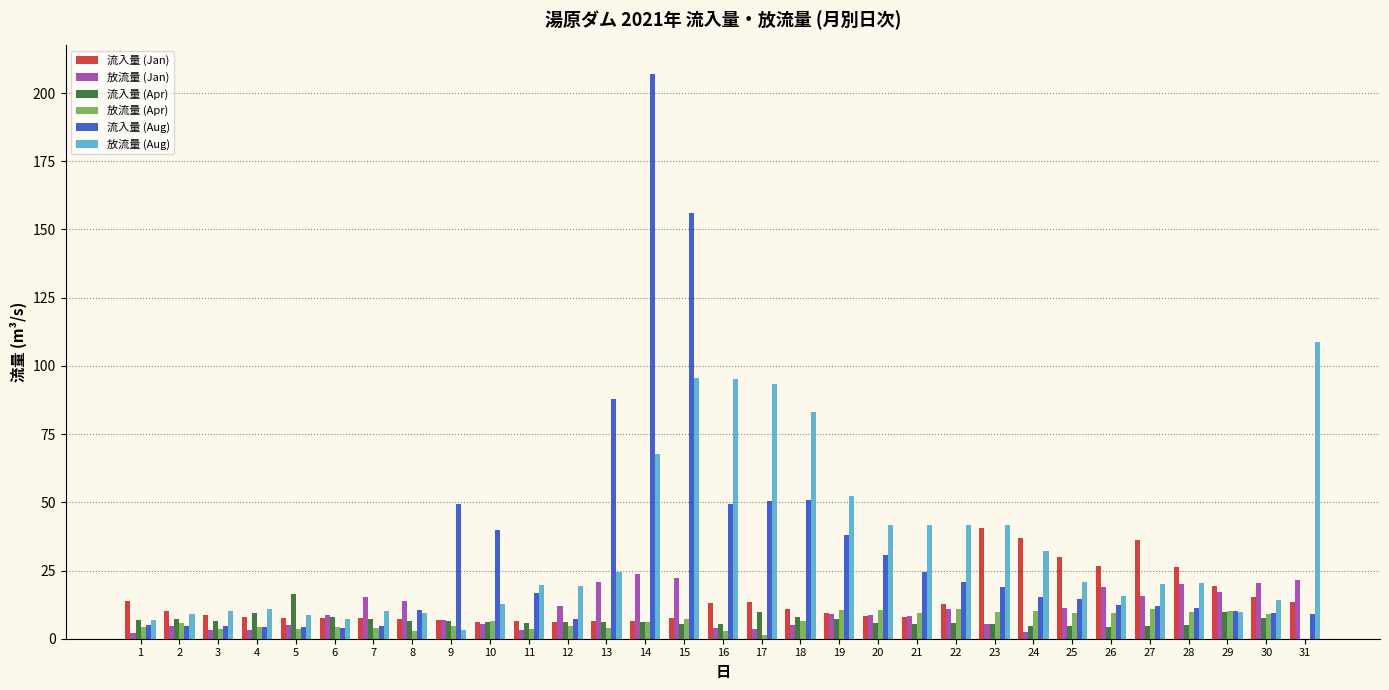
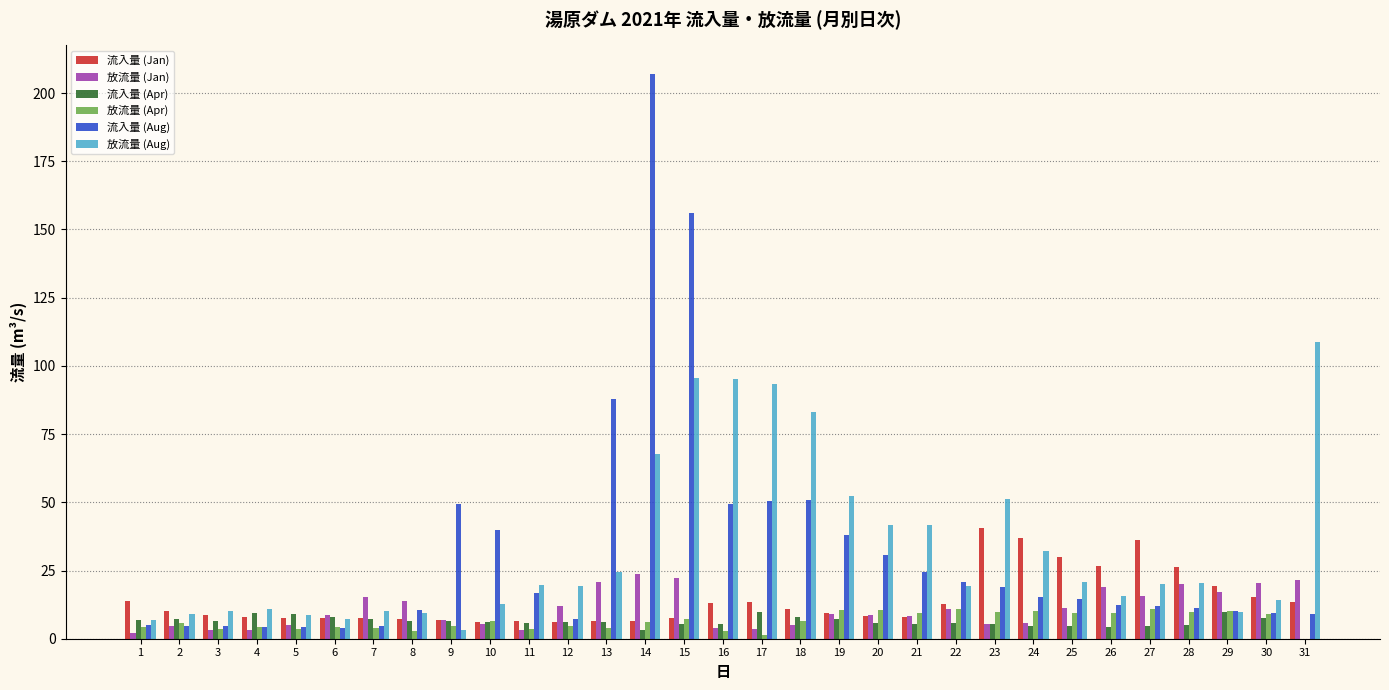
流入量 (Apr), 5: 16 -> 9
流入量 (Apr), 14: 6 -> 3
放流量 (Aug), 22: 42 -> 19
放流量 (Aug), 23: 42 -> 51
放流量 (Jan), 24: 2 -> 6
